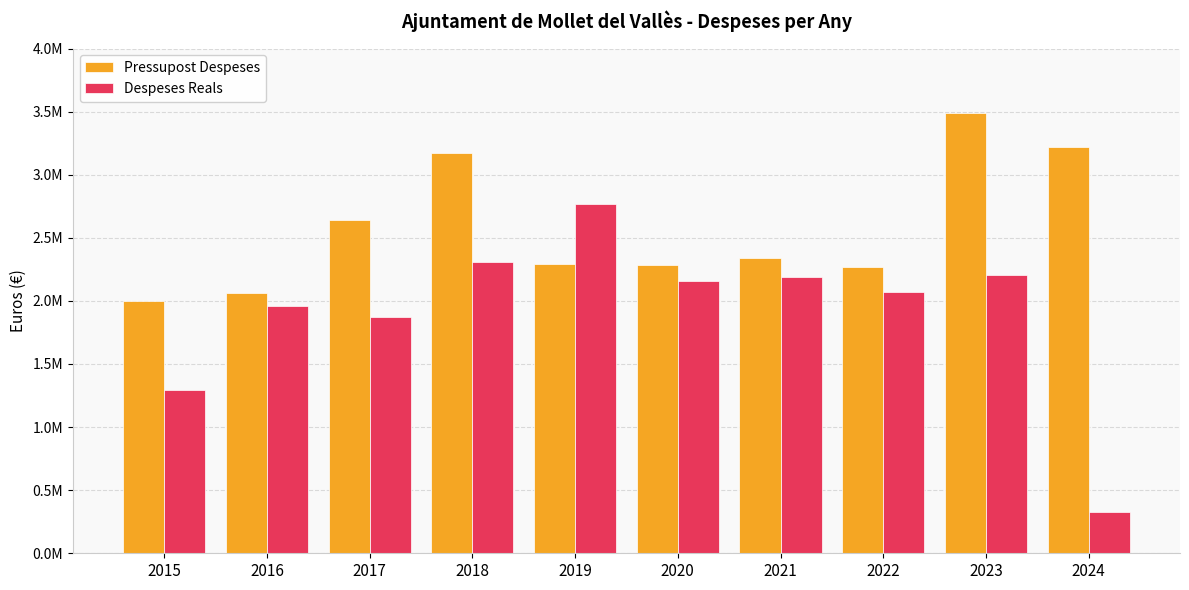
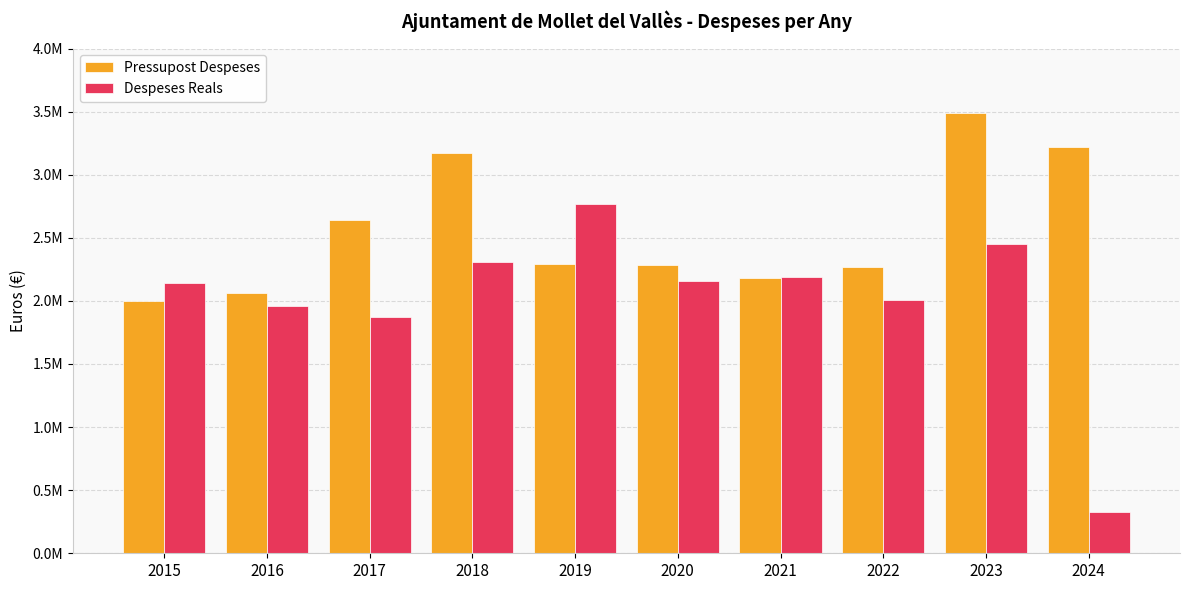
Despeses Reals, 2015: 1300000 -> 2140000
Pressupost Despeses, 2021: 2340000 -> 2180000
Despeses Reals, 2022: 2070000 -> 2010000
Despeses Reals, 2023: 2210000 -> 2450000
